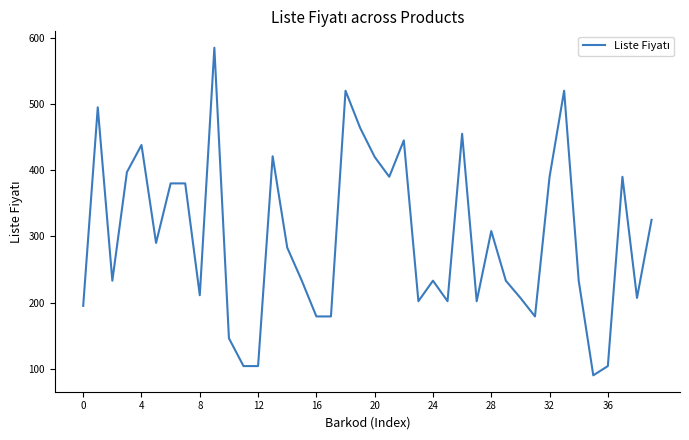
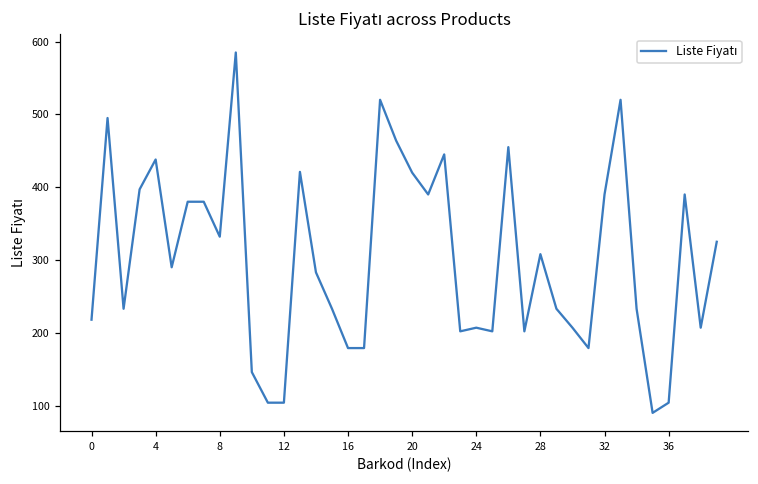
0: 200 -> 220
8: 210 -> 330
24: 230 -> 210
